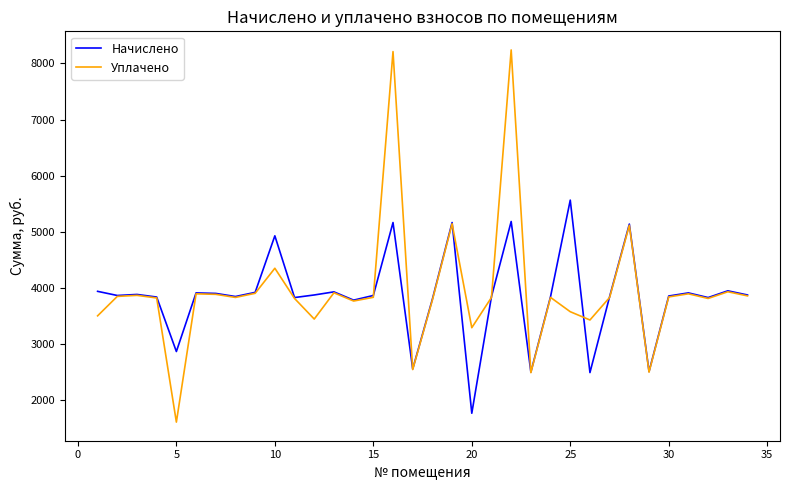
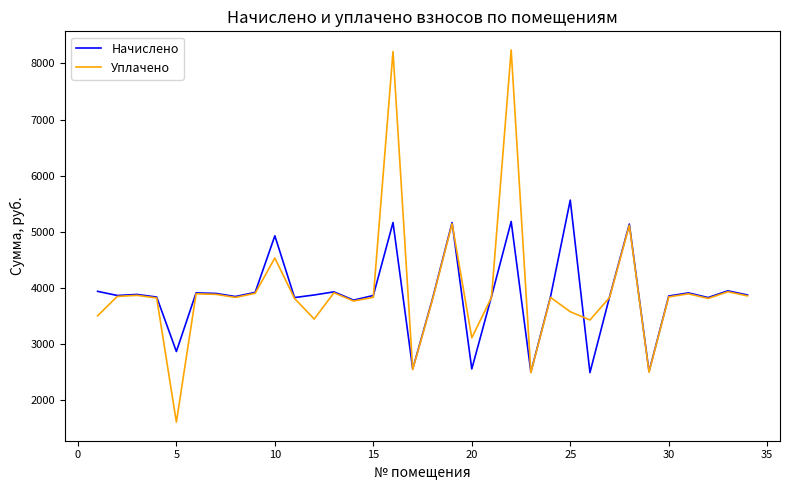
Уплачено, 10: 4300 -> 4500
Начислено, 20: 1800 -> 2500
Уплачено, 20: 3300 -> 3100
